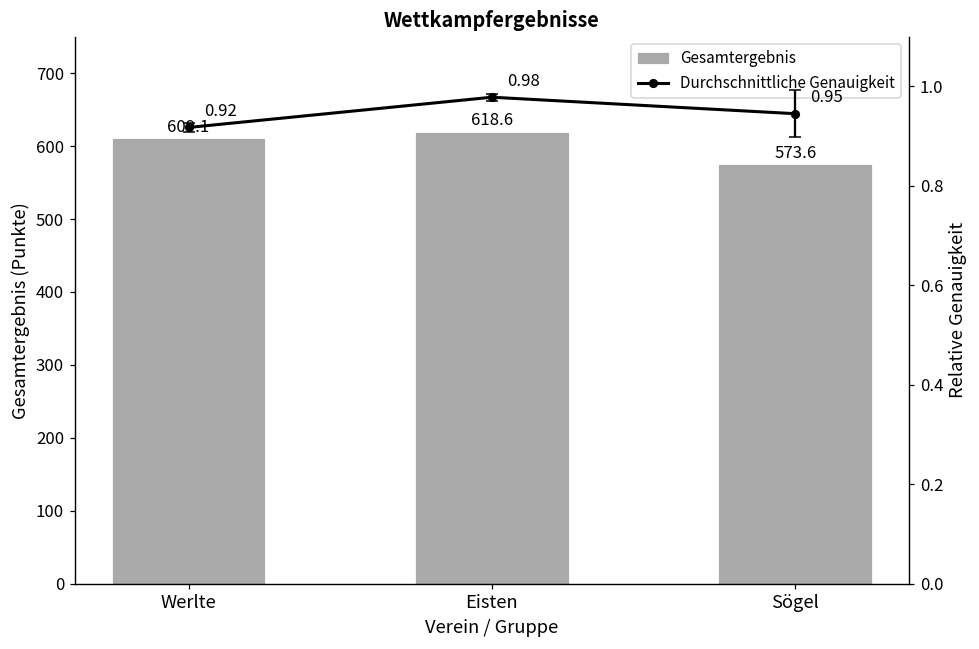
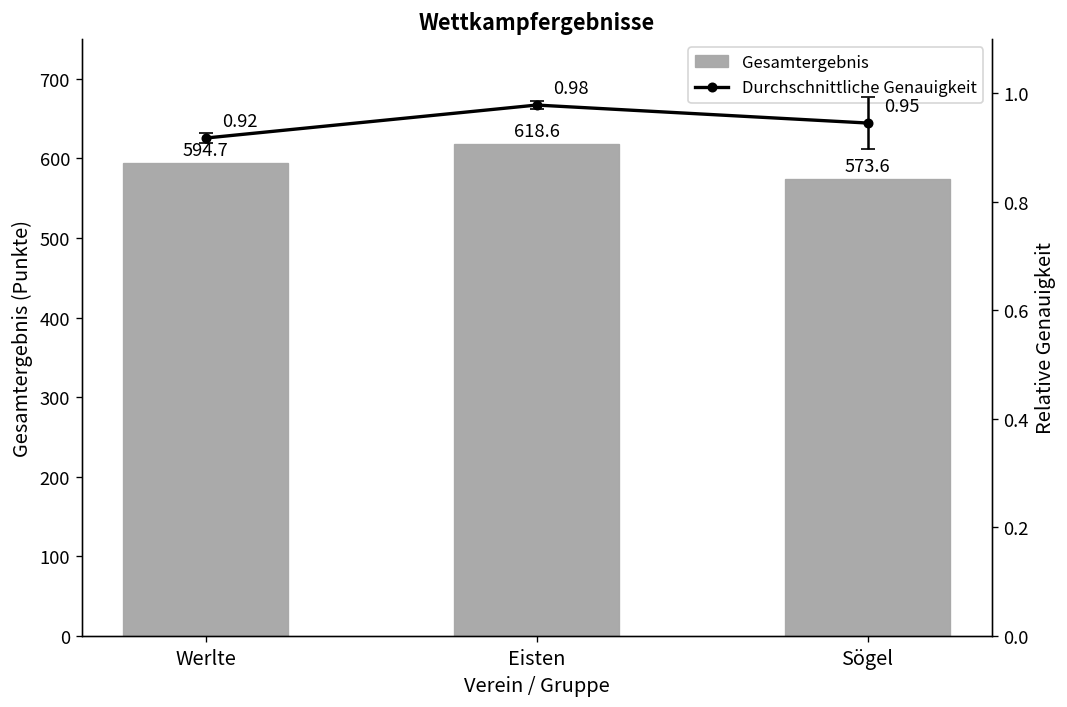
Gesamtergebnis, Werlte: 609.1 -> 594.7
